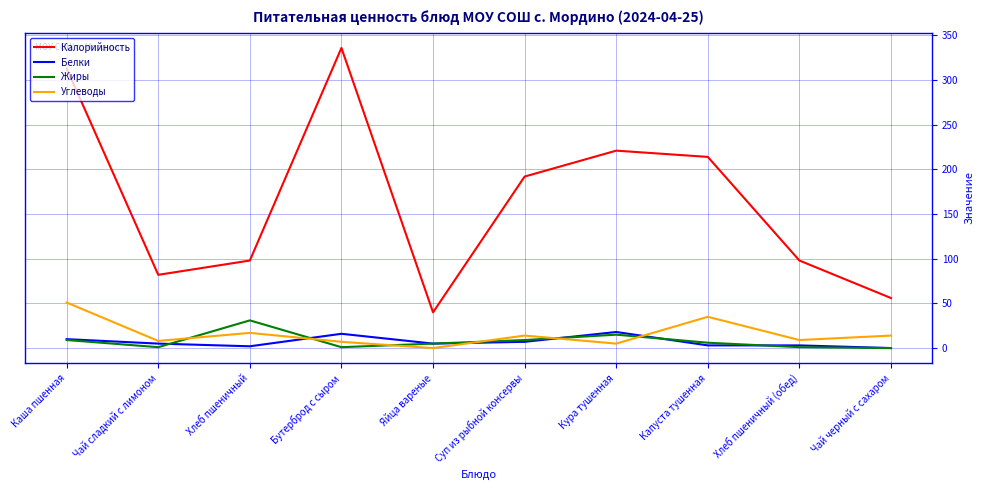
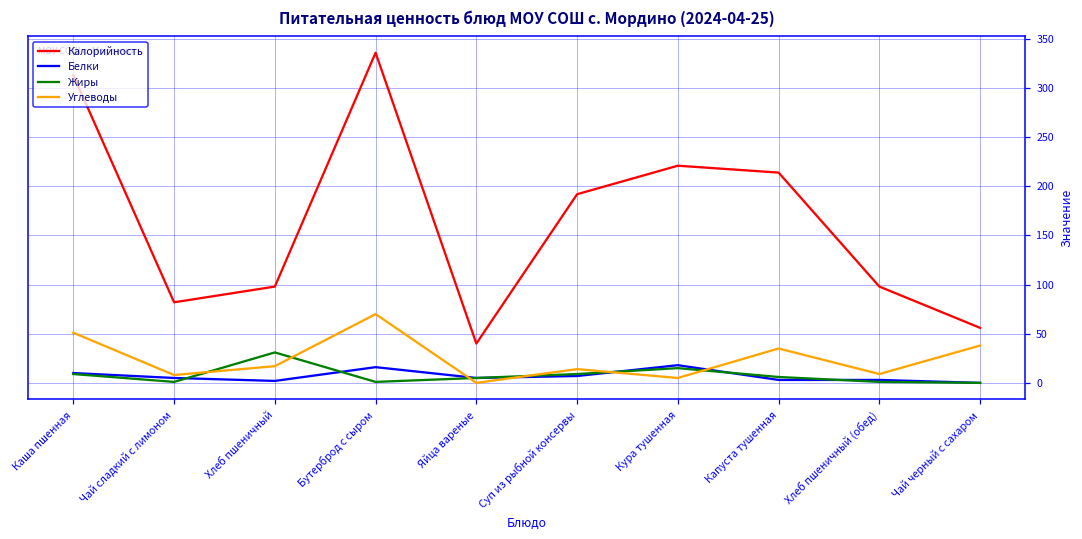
Углеводы, Бутерброд с сыром: 10 -> 70
Углеводы, Чай черный с сахаром: 10 -> 40
